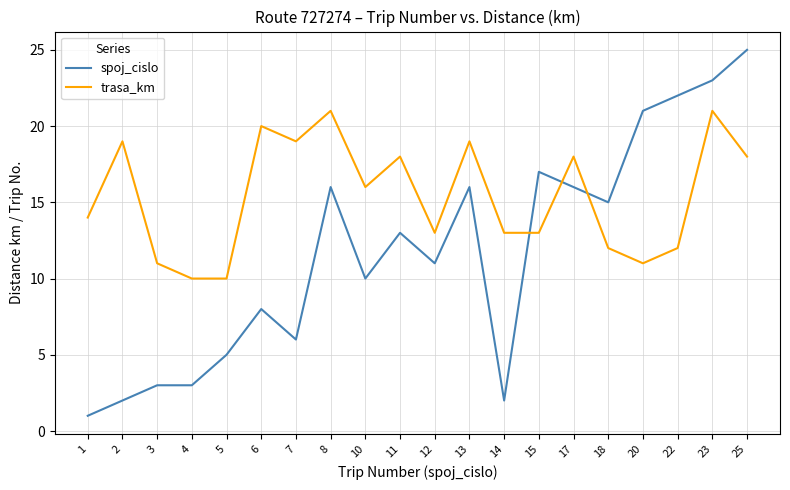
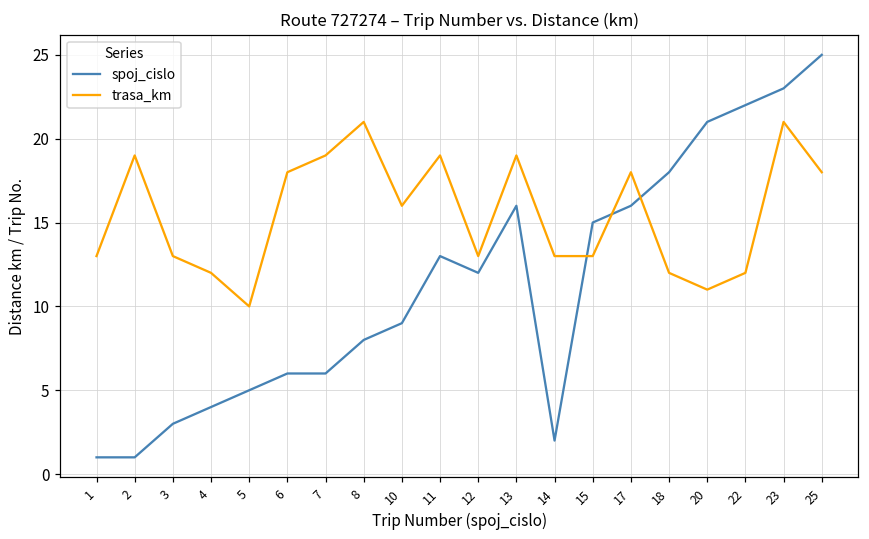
trasa_km, 1: 14 -> 13
spoj_cislo, 2: 2 -> 1
trasa_km, 3: 11 -> 13
spoj_cislo, 4: 3 -> 4
trasa_km, 4: 10 -> 12
spoj_cislo, 6: 8 -> 6
trasa_km, 6: 20 -> 18
spoj_cislo, 8: 16 -> 8
spoj_cislo, 10: 10 -> 9
trasa_km, 11: 18 -> 19
spoj_cislo, 12: 11 -> 12
spoj_cislo, 15: 17 -> 15
spoj_cislo, 18: 15 -> 18
